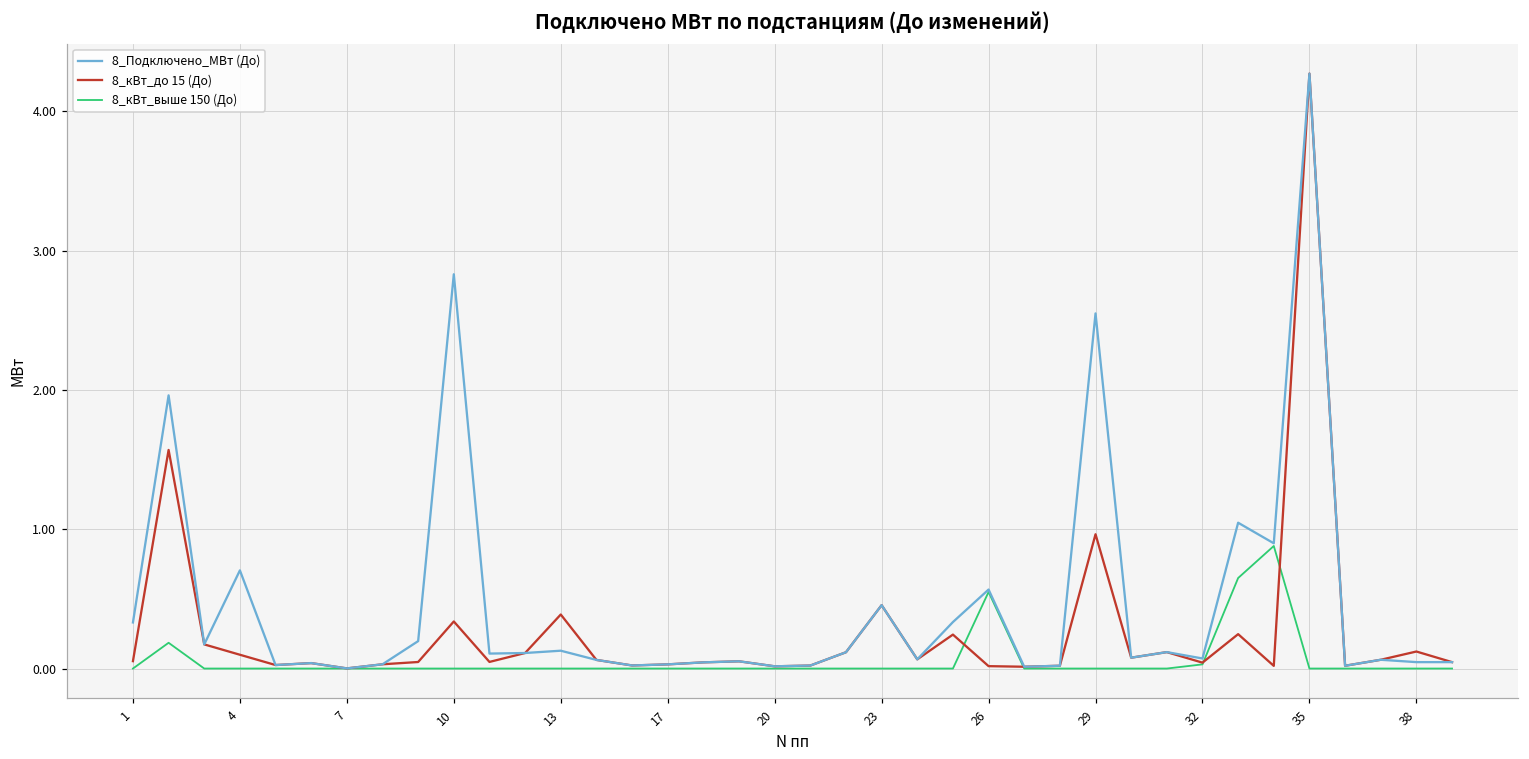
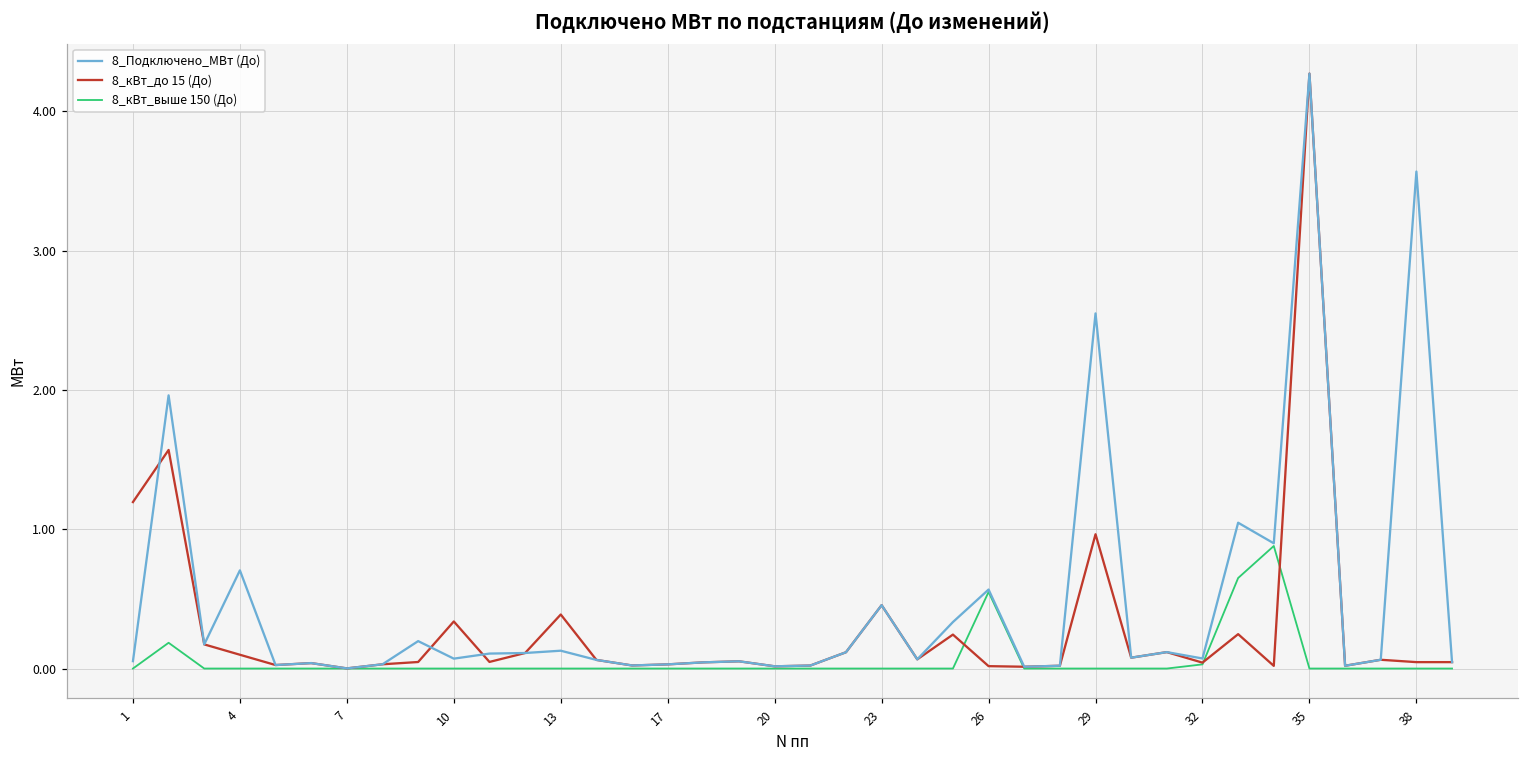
8_Подключено_МВт (До), 1: 0.33 -> 0.05
8_кВт_до 15 (До), 1: 0.05 -> 1.20
8_Подключено_МВт (До), 10: 2.83 -> 0.07
8_Подключено_МВт (До), 38: 0.05 -> 3.57
8_кВт_до 15 (До), 38: 0.12 -> 0.05
